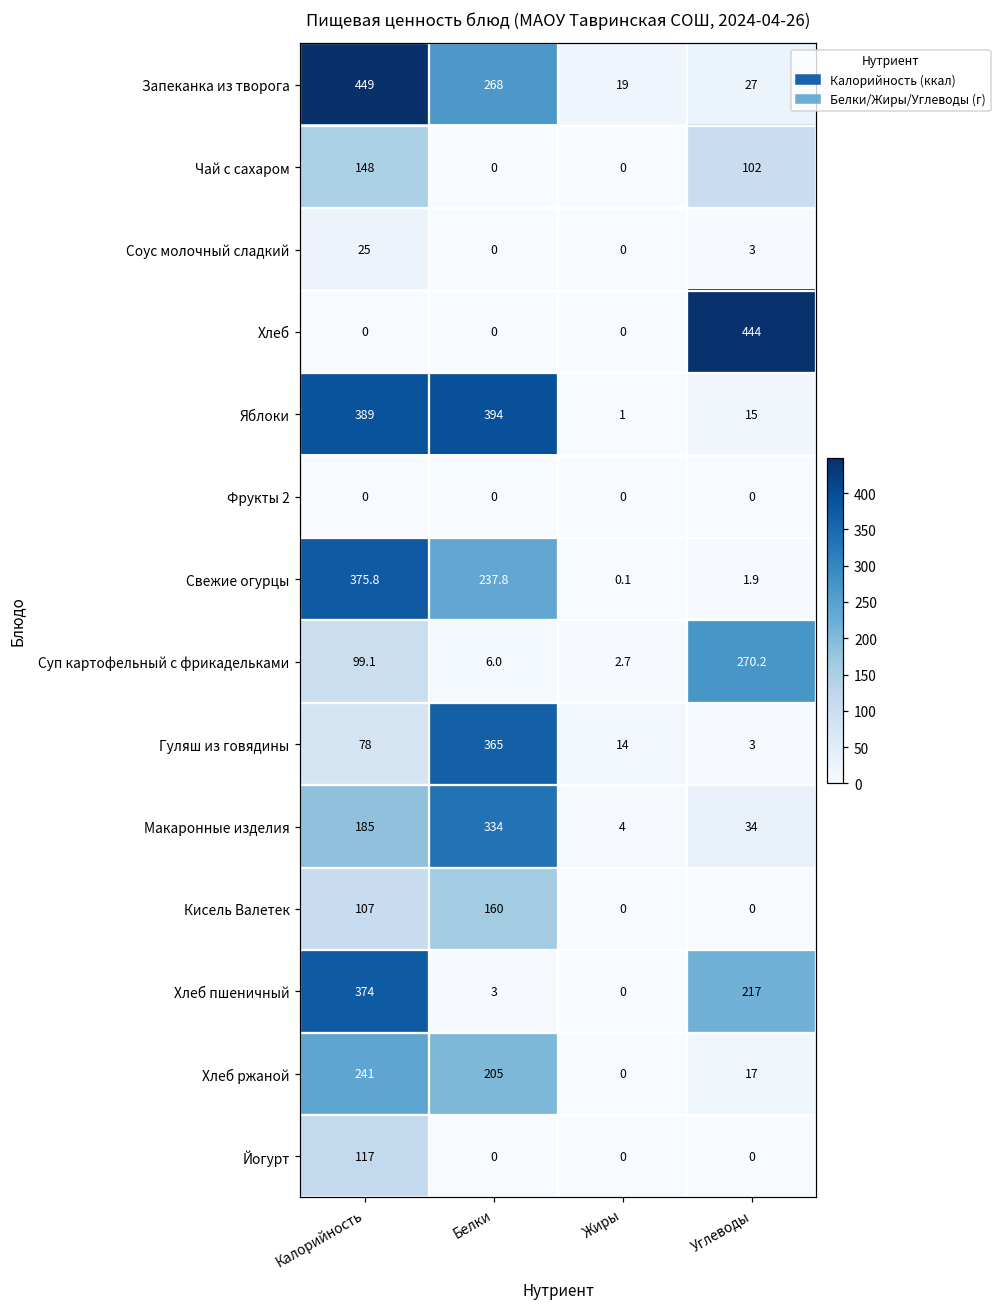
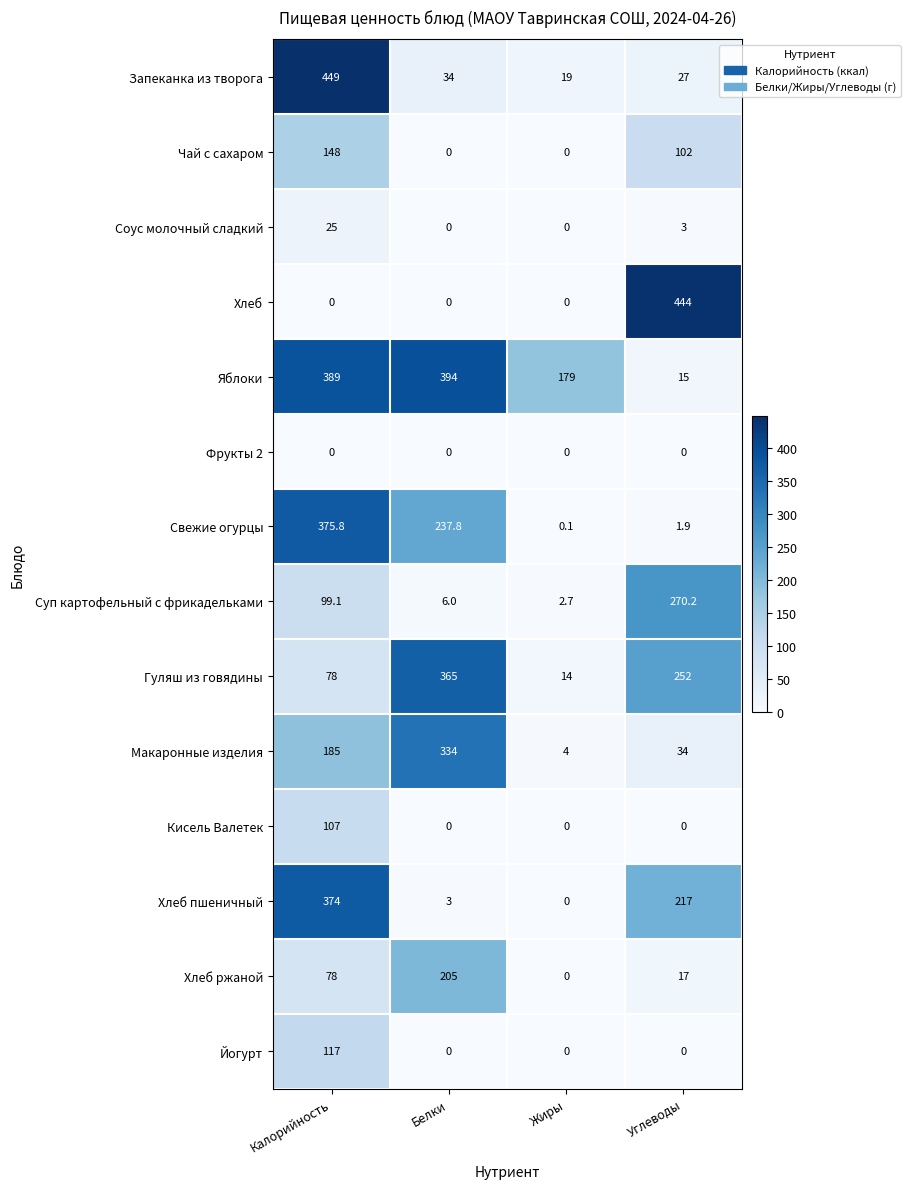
Запеканка из творога, Белки: 268 -> 34
Яблоки, Жиры: 1 -> 179
Гуляш из говядины, Углеводы: 3 -> 252
Кисель Валетек, Белки: 160 -> 0
Хлеб ржаной, Калорийность: 241 -> 78
